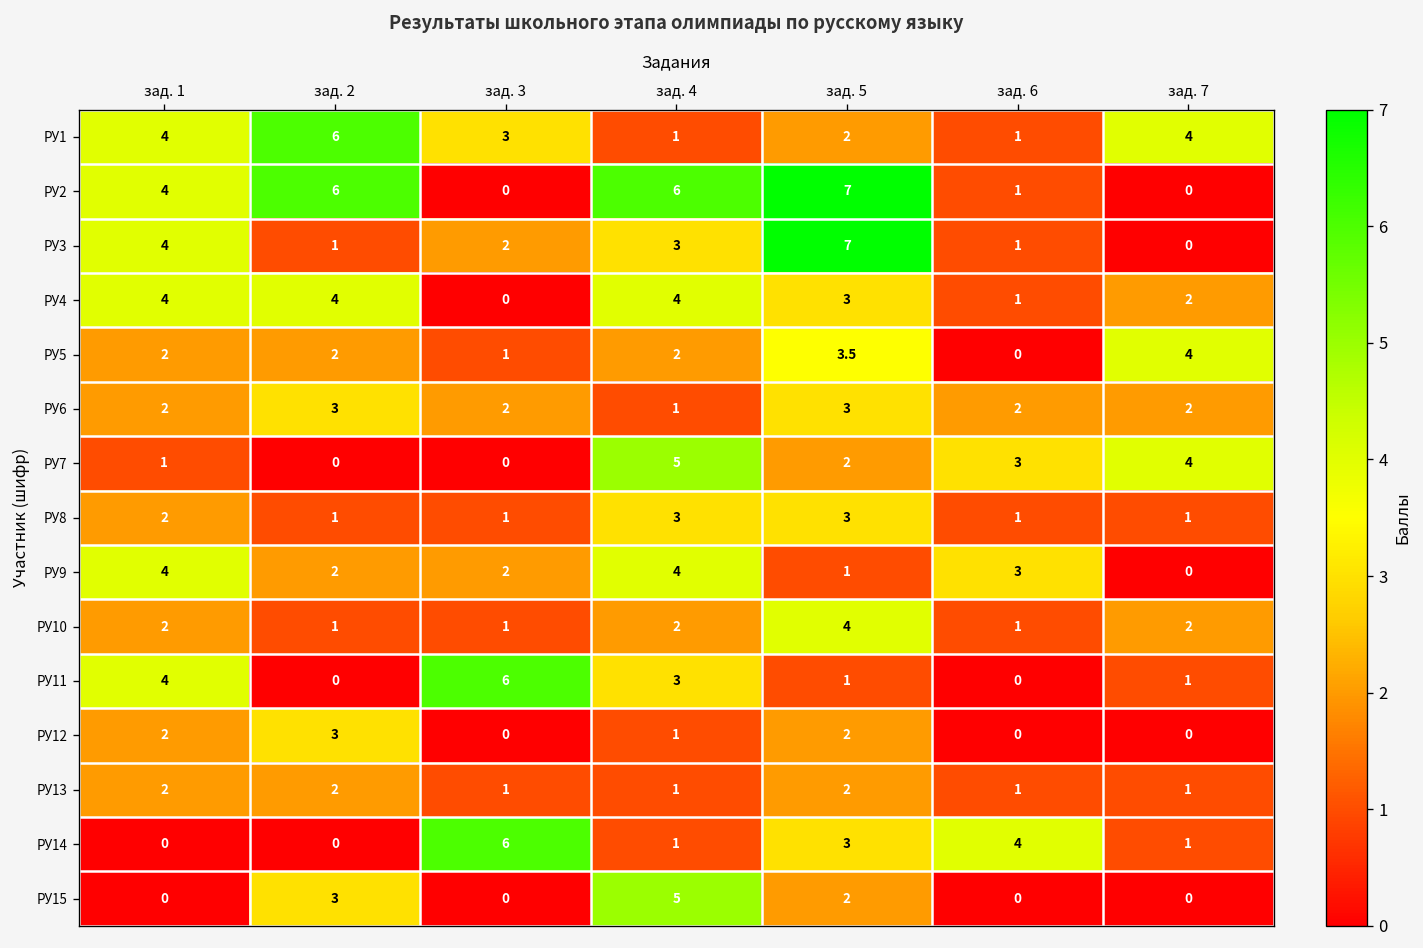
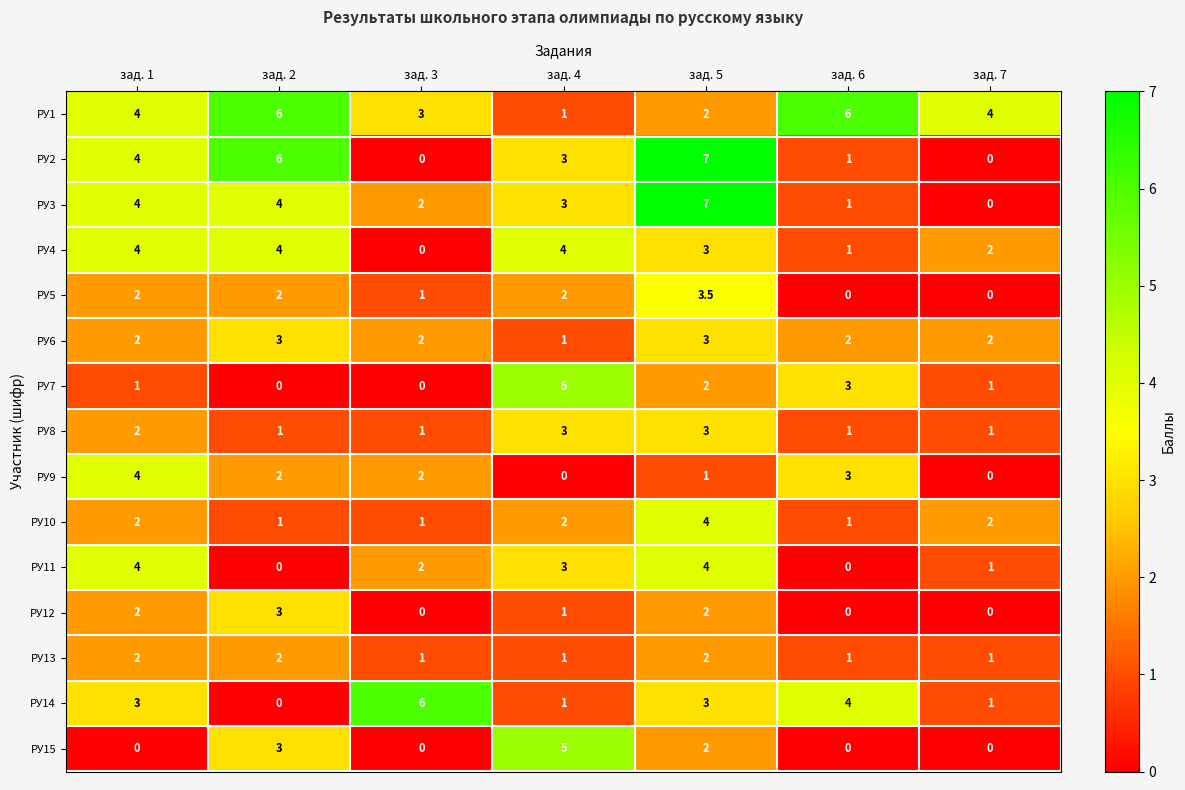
РУ1, зад. 6: 1 -> 6
РУ2, зад. 4: 6 -> 3
РУ3, зад. 2: 1 -> 4
РУ5, зад. 7: 4 -> 0
РУ7, зад. 7: 4 -> 1
РУ9, зад. 4: 4 -> 0
РУ11, зад. 3: 6 -> 2
РУ11, зад. 5: 1 -> 4
РУ14, зад. 1: 0 -> 3
